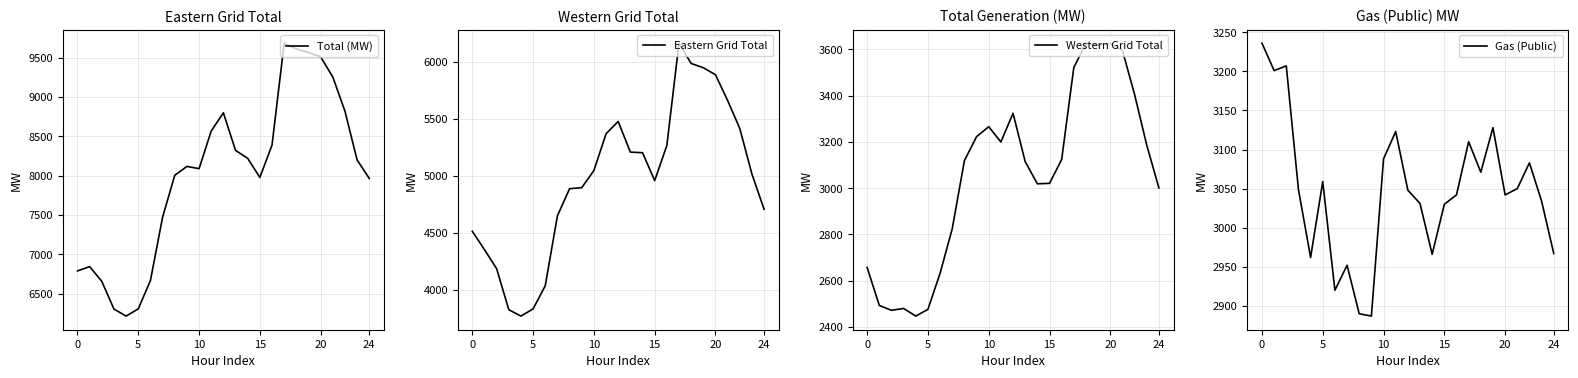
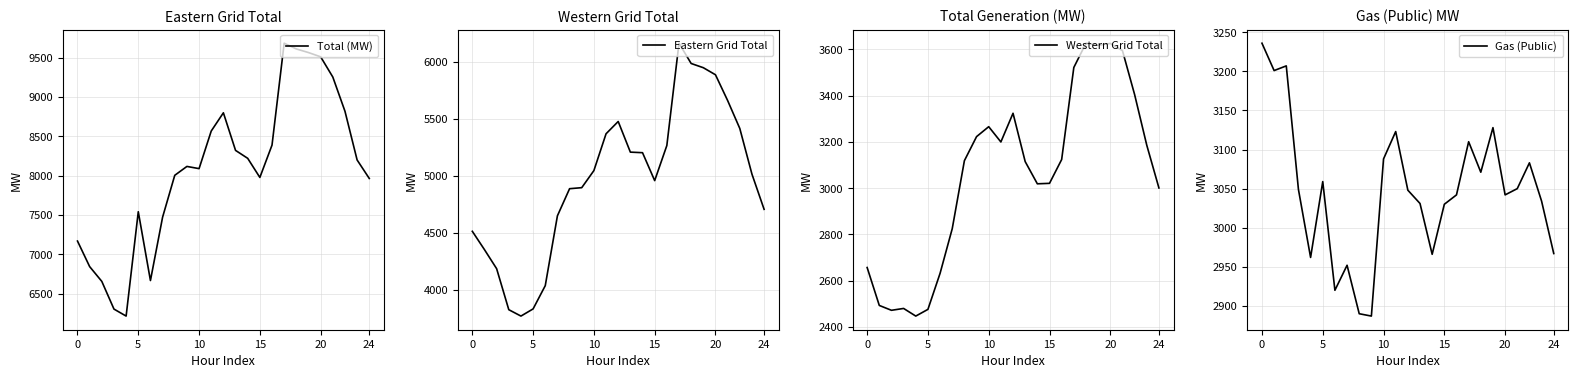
Eastern Grid Total, 0: 6800 -> 7200
Eastern Grid Total, 5: 6300 -> 7500
